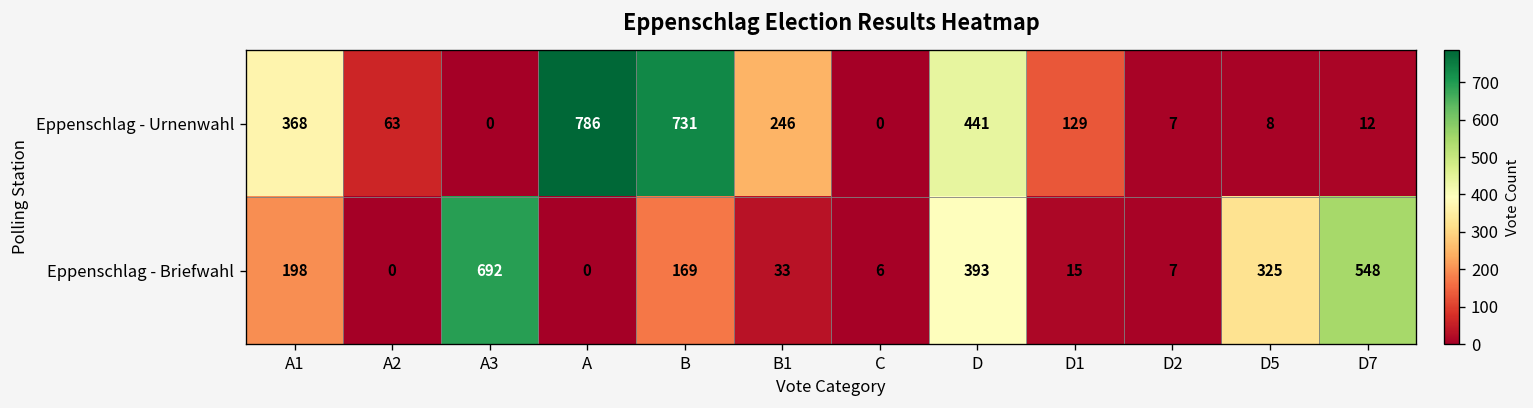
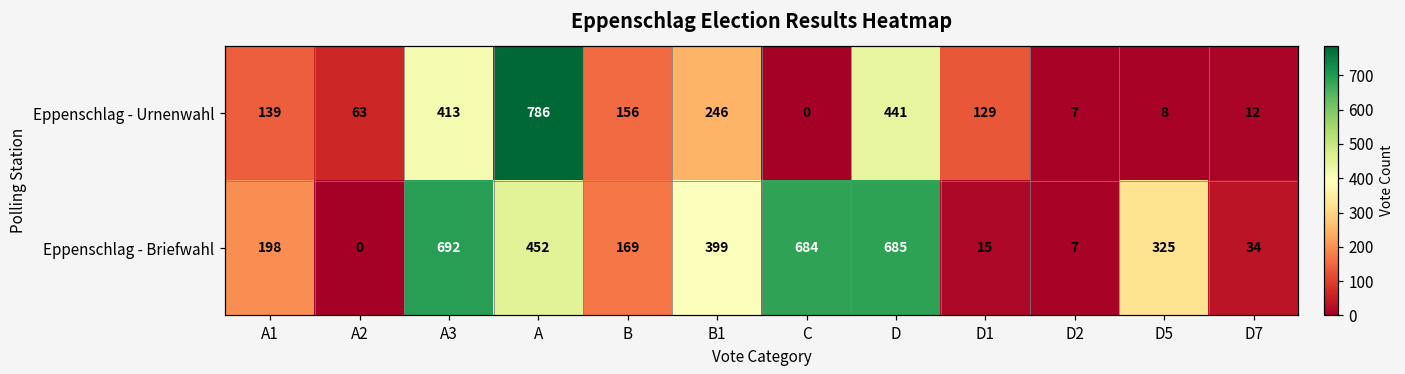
Eppenschlag - Urnenwahl, A1: 368 -> 139
Eppenschlag - Urnenwahl, A3: 0 -> 413
Eppenschlag - Urnenwahl, B: 731 -> 156
Eppenschlag - Briefwahl, A: 0 -> 452
Eppenschlag - Briefwahl, B1: 33 -> 399
Eppenschlag - Briefwahl, C: 6 -> 684
Eppenschlag - Briefwahl, D: 393 -> 685
Eppenschlag - Briefwahl, D7: 548 -> 34
